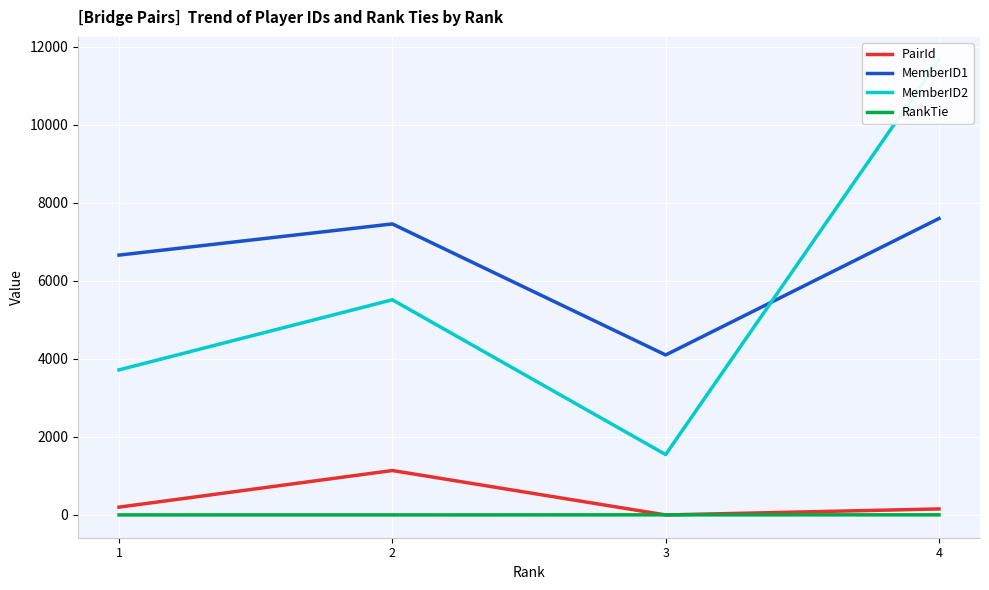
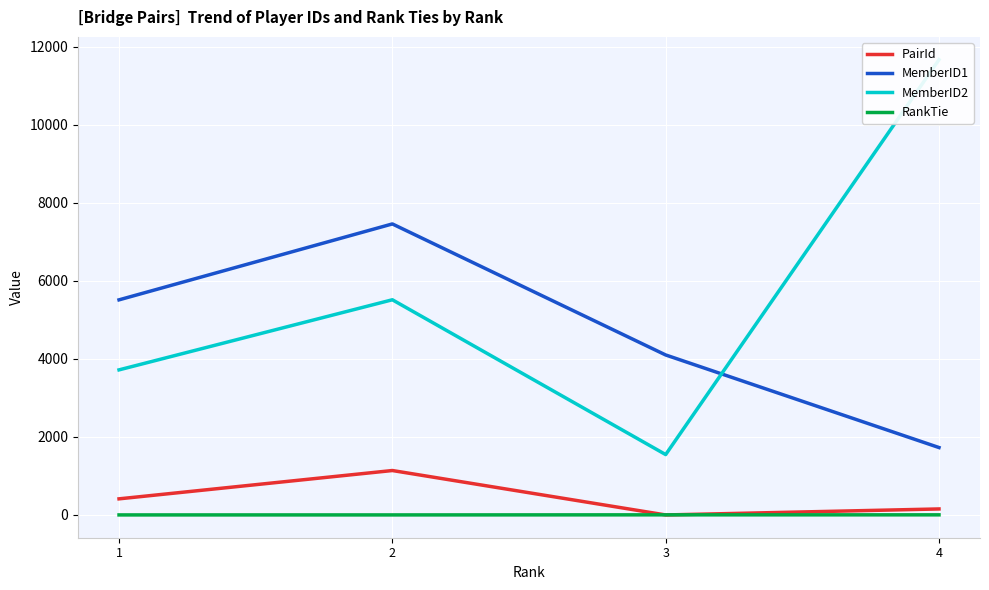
PairId, 1: 200 -> 400
MemberID1, 1: 6700 -> 5500
MemberID1, 4: 7600 -> 1700
